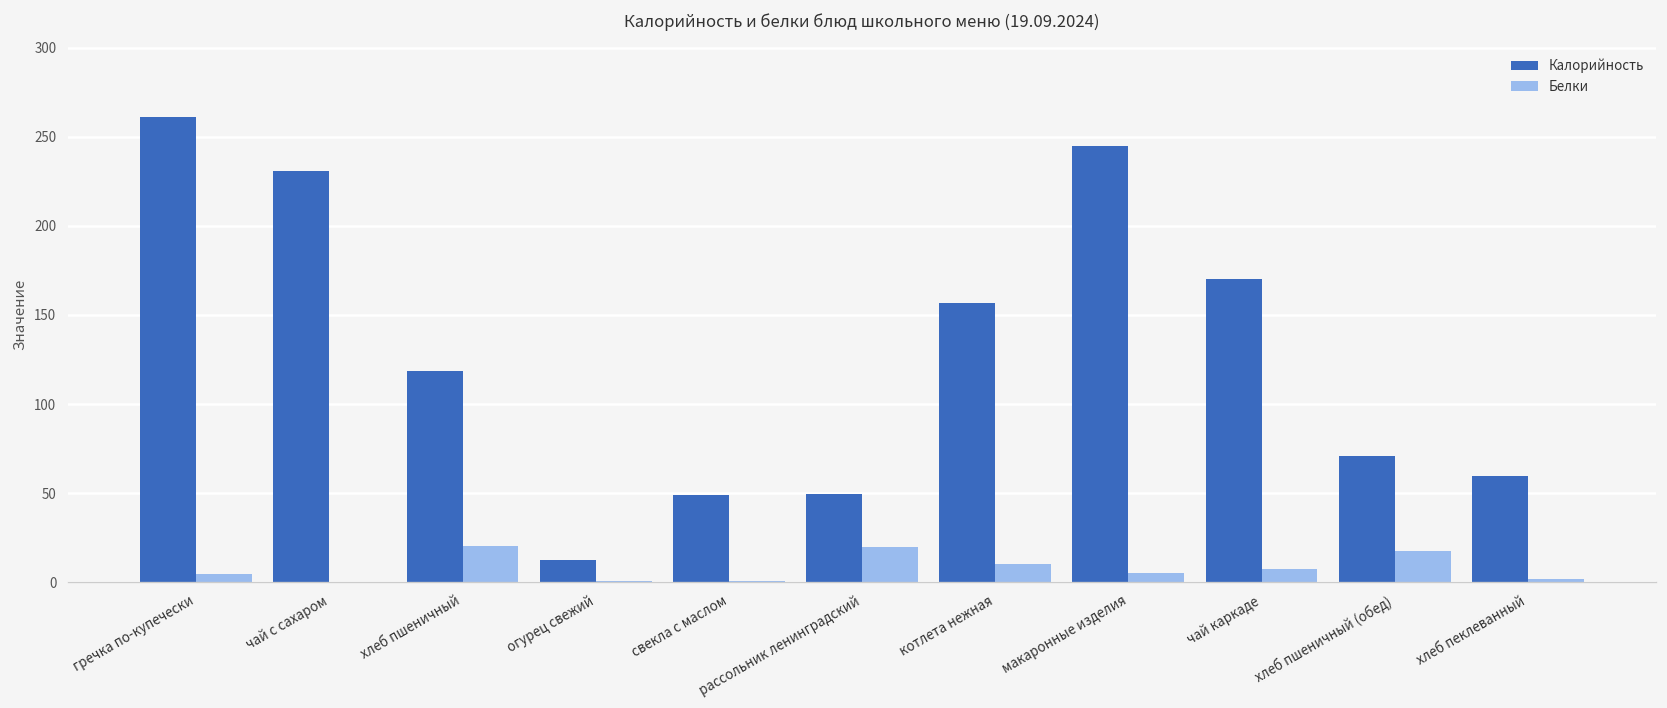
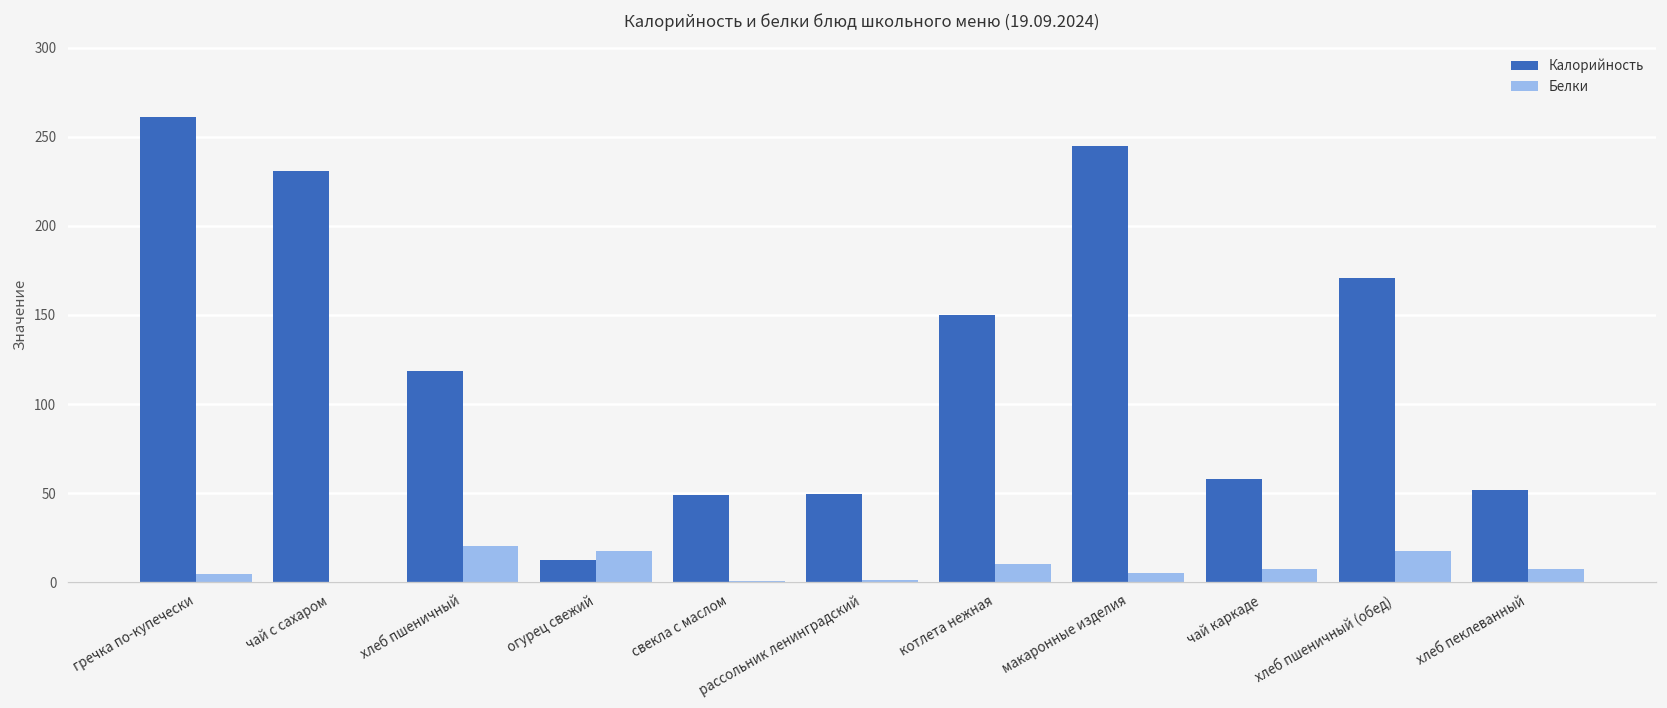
Белки, огурец свежий: 1 -> 17
Белки, рассольник ленинградский: 20 -> 2
Калорийность, котлета нежная: 157 -> 150
Калорийность, чай каркаде: 170 -> 58
Калорийность, хлеб пшеничный (обед): 71 -> 171
Калорийность, хлеб пеклеванный: 59 -> 52
Белки, хлеб пеклеванный: 2 -> 7
